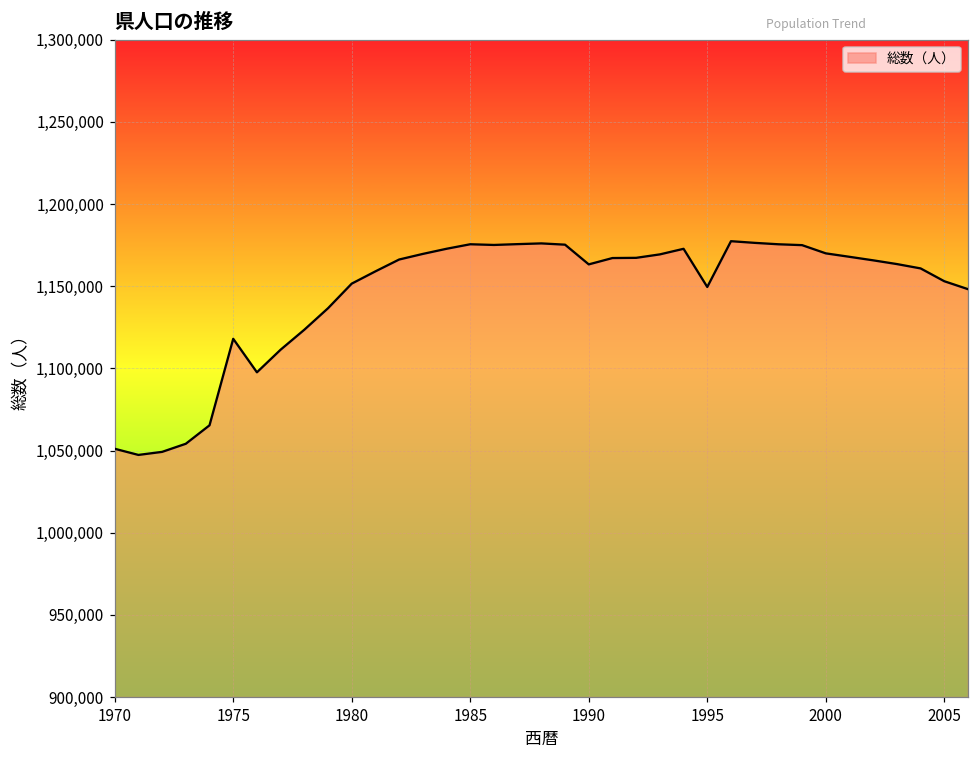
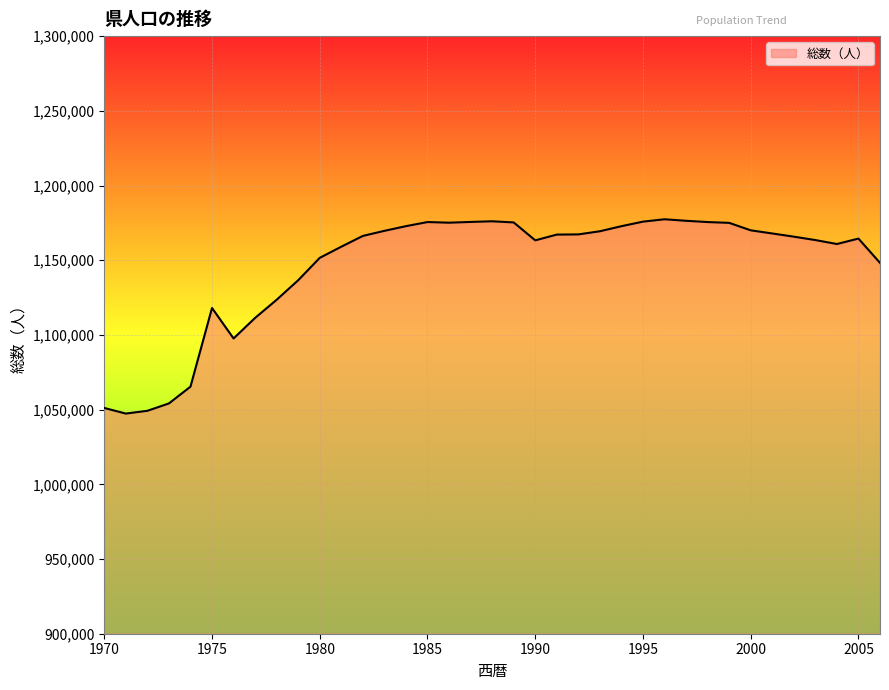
1995: 1,150,000 -> 1,176,000
2005: 1,153,000 -> 1,164,000
